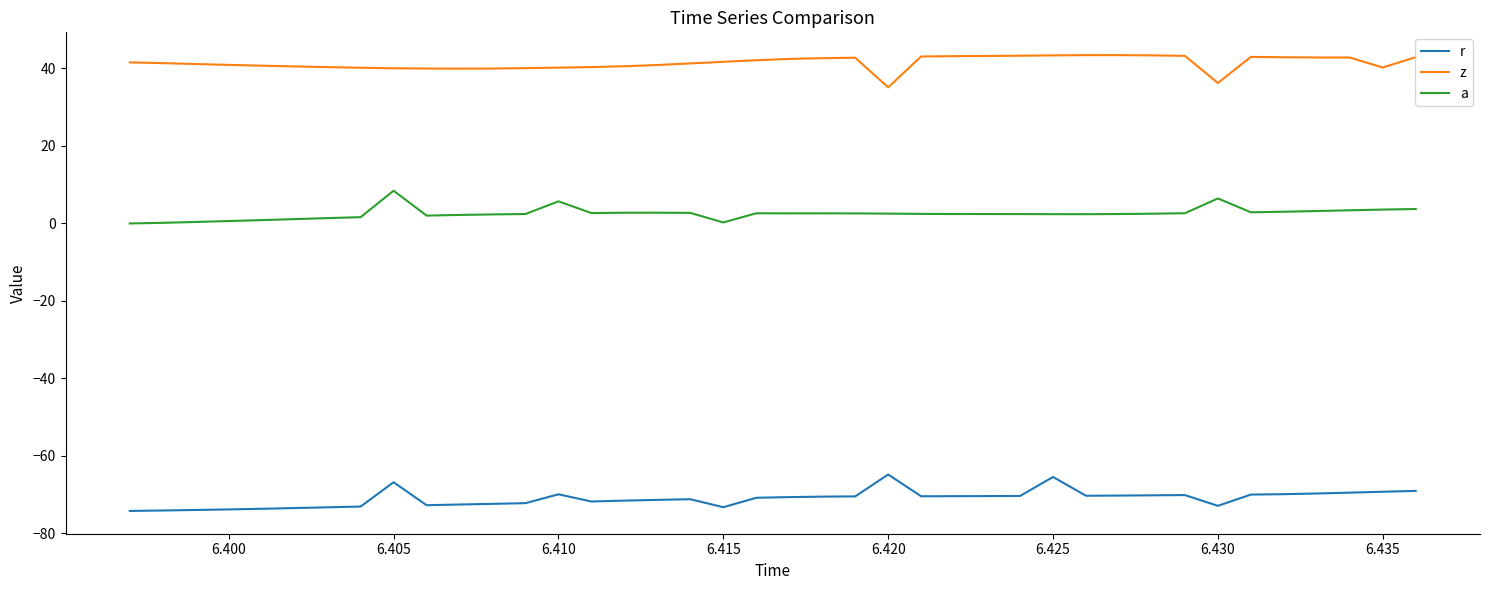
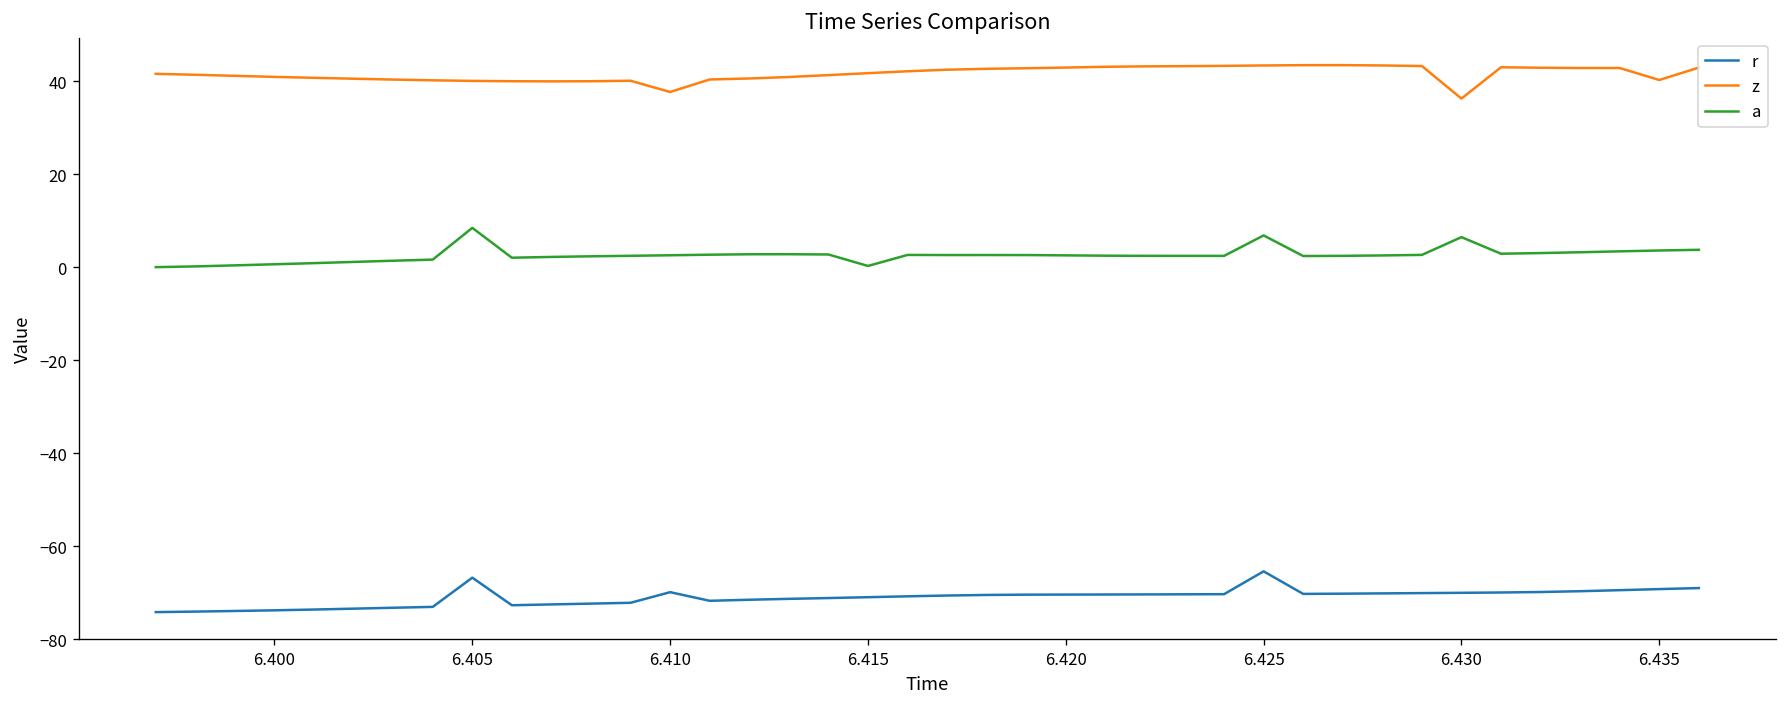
z, 6.410: 40 -> 38
a, 6.410: 6 -> 3
r, 6.415: -73 -> -71
r, 6.420: -65 -> -70
z, 6.420: 35 -> 43
a, 6.425: 2 -> 7
r, 6.430: -73 -> -70
